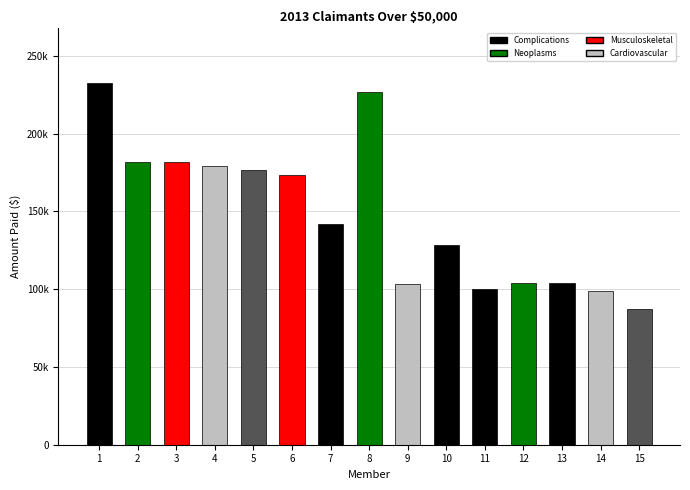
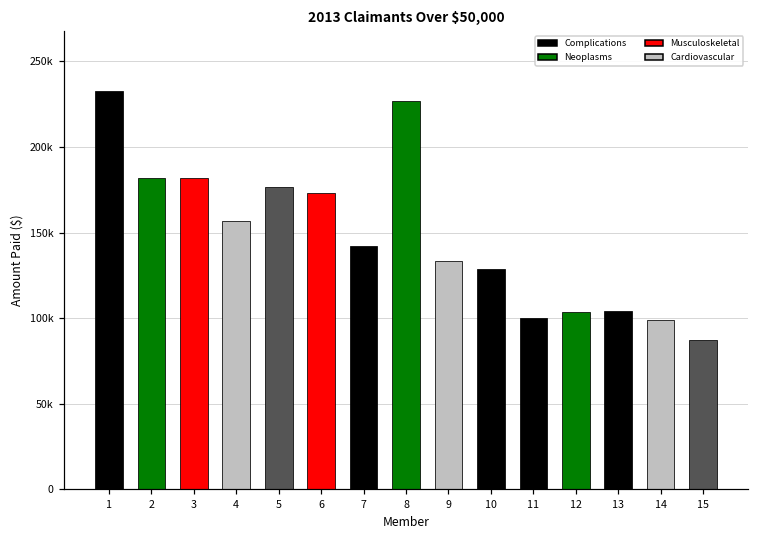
4: 179000 -> 157000
9: 104000 -> 134000
